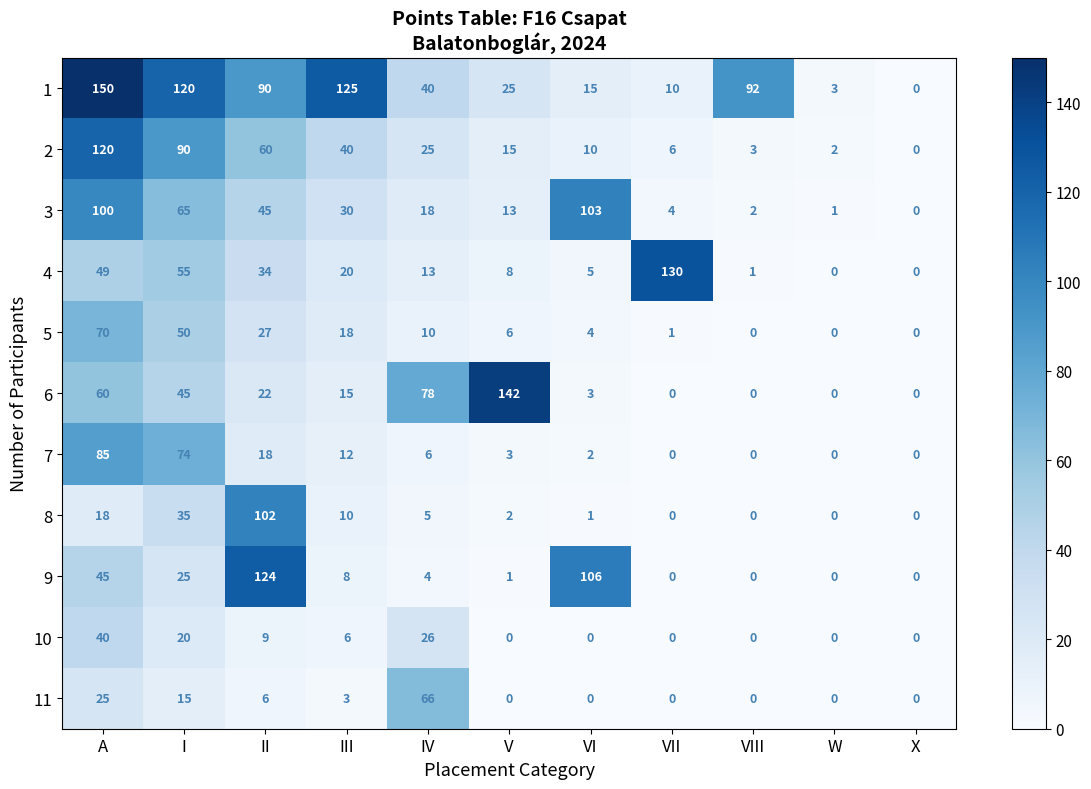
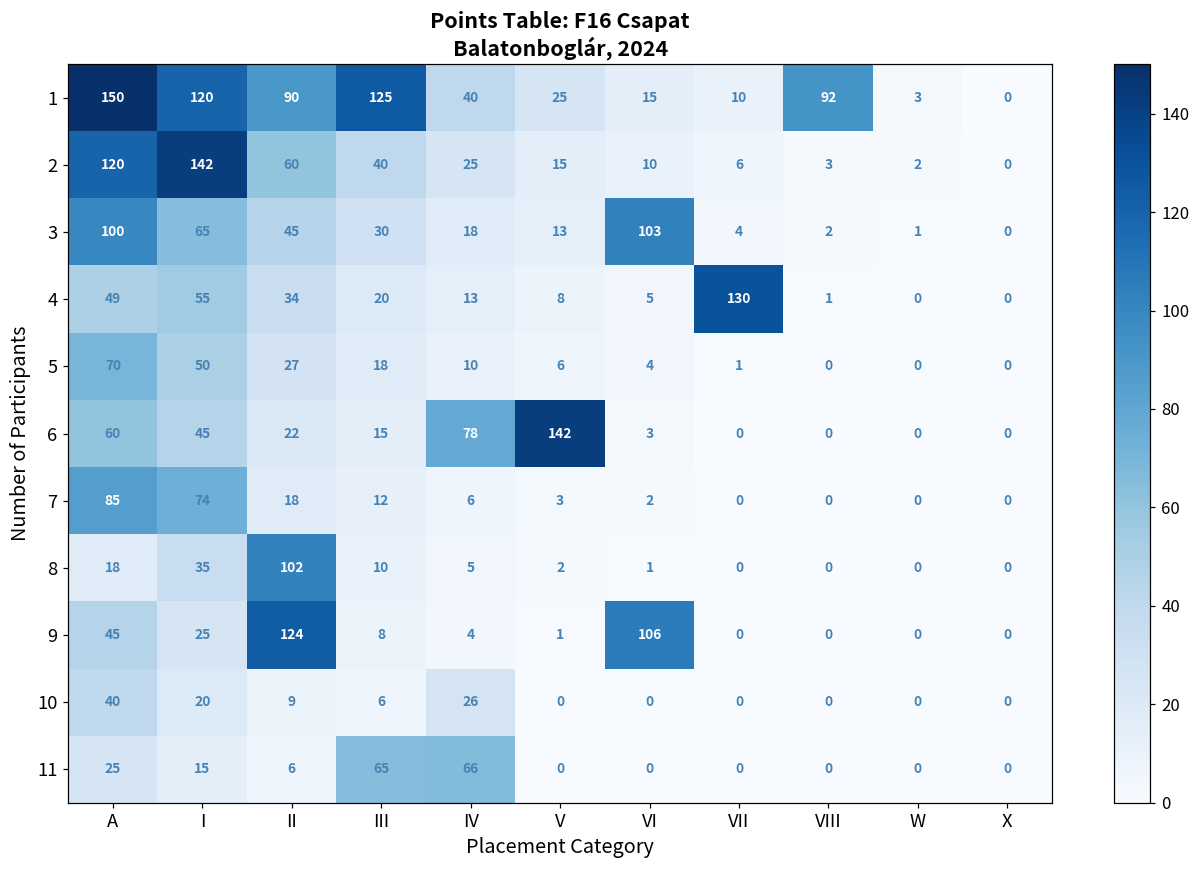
2, I: 90 -> 142
11, III: 3 -> 65
